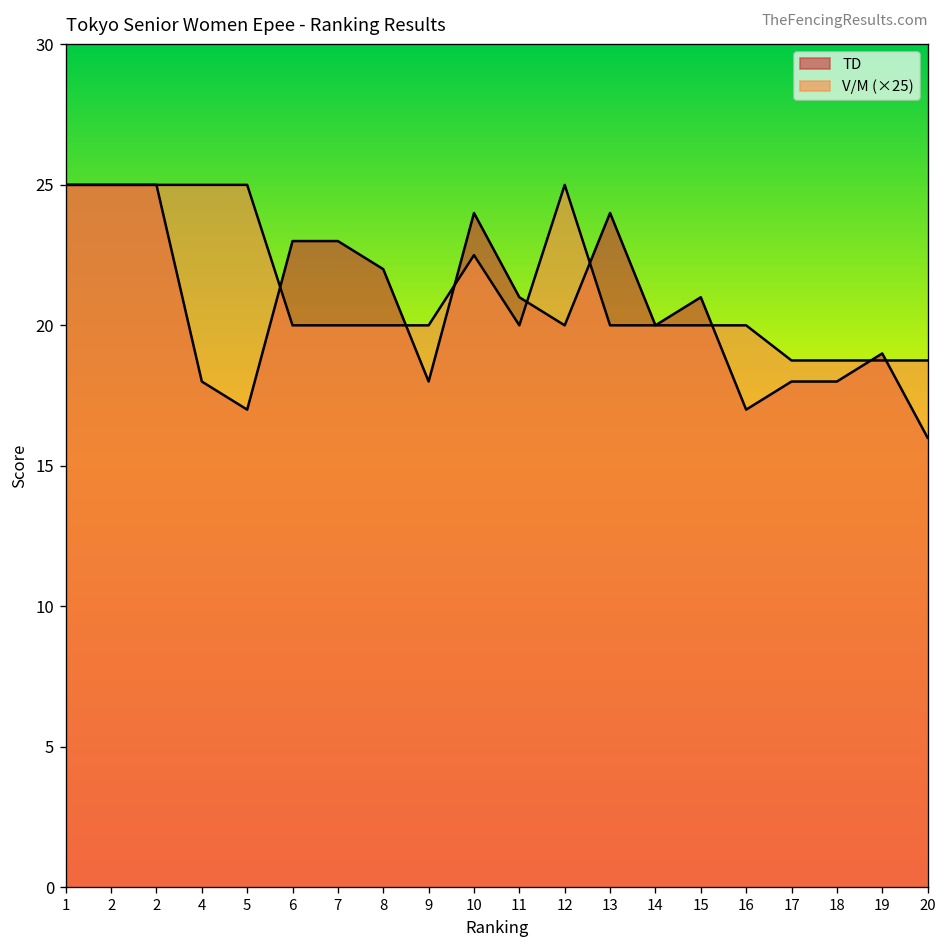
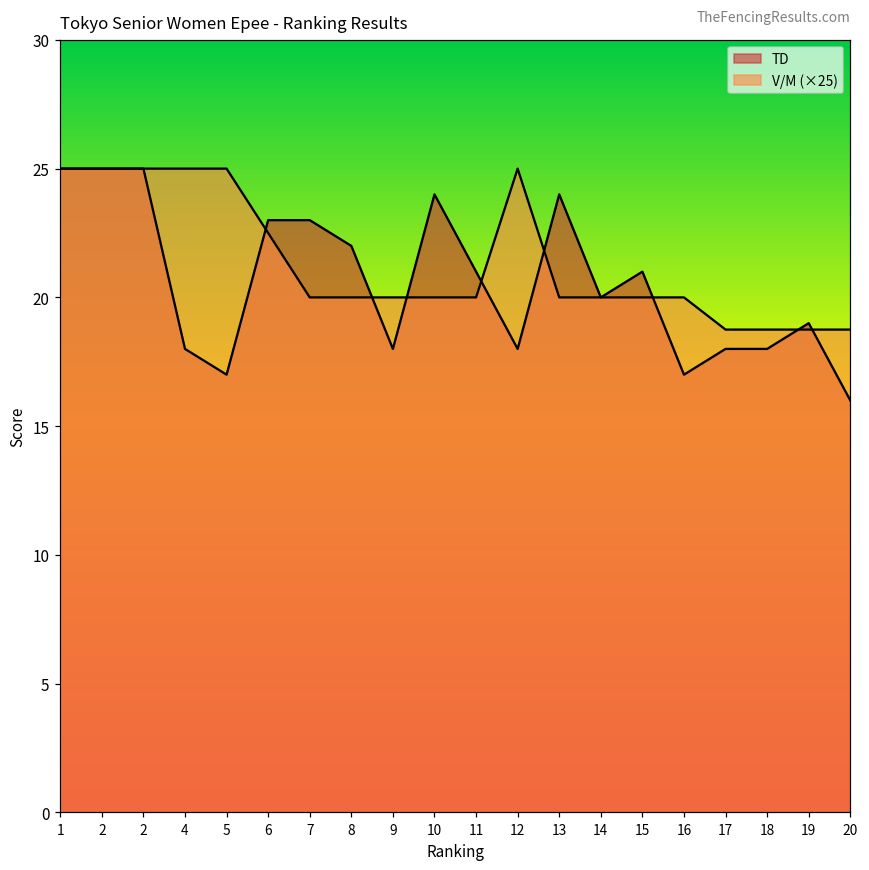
V/M (×25), 6: 20.0 -> 22.5
V/M (×25), 10: 22.5 -> 20.0
TD, 12: 20 -> 18
